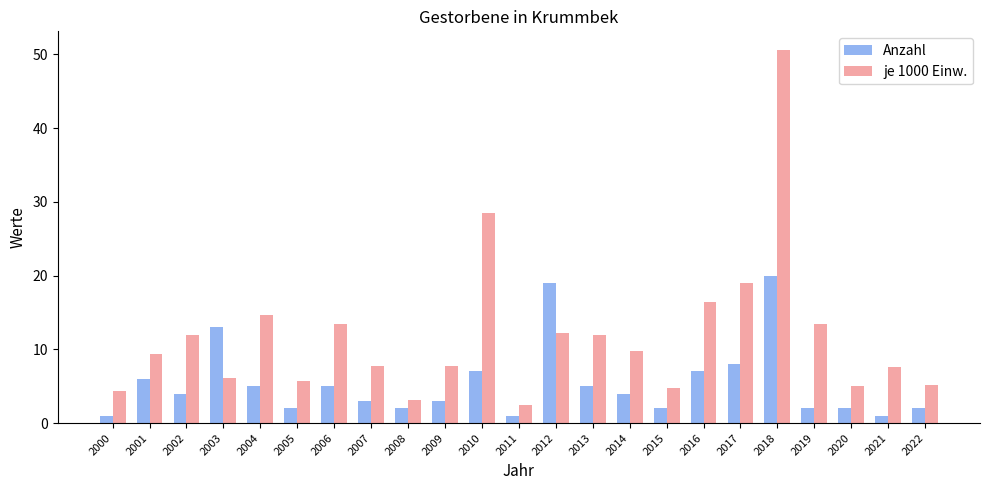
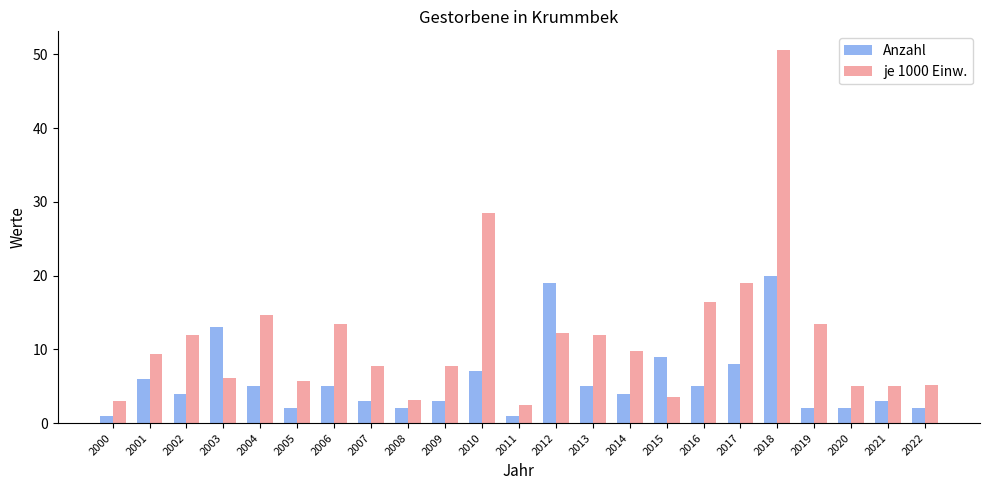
je 1000 Einw., 2000: 4 -> 3
Anzahl, 2015: 2 -> 9
je 1000 Einw., 2015: 5 -> 4
Anzahl, 2016: 7 -> 5
Anzahl, 2021: 1 -> 3
je 1000 Einw., 2021: 8 -> 5
